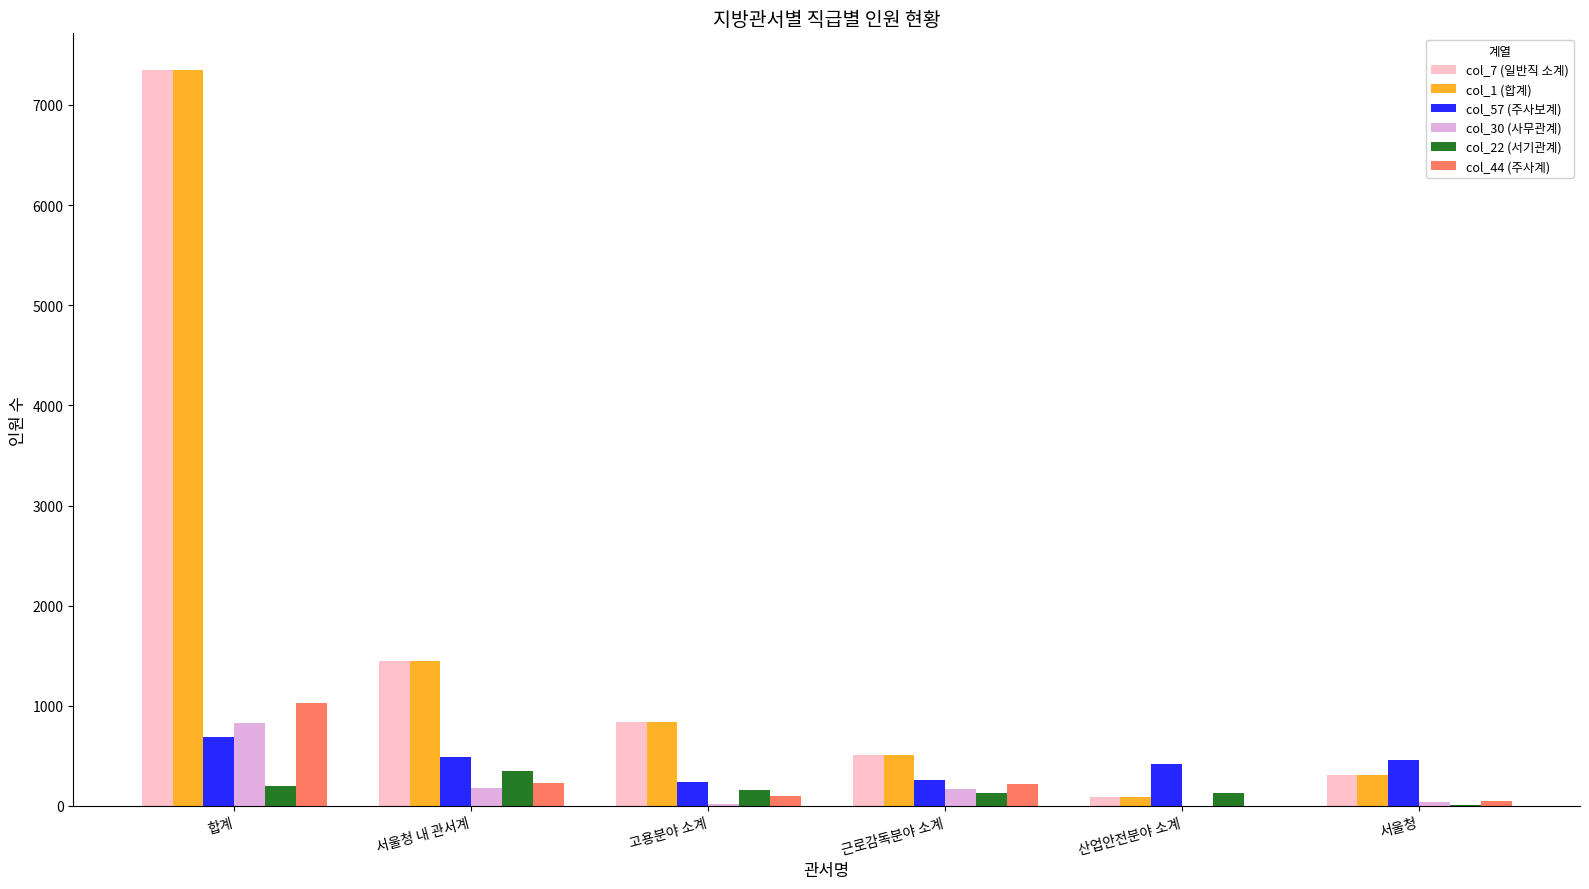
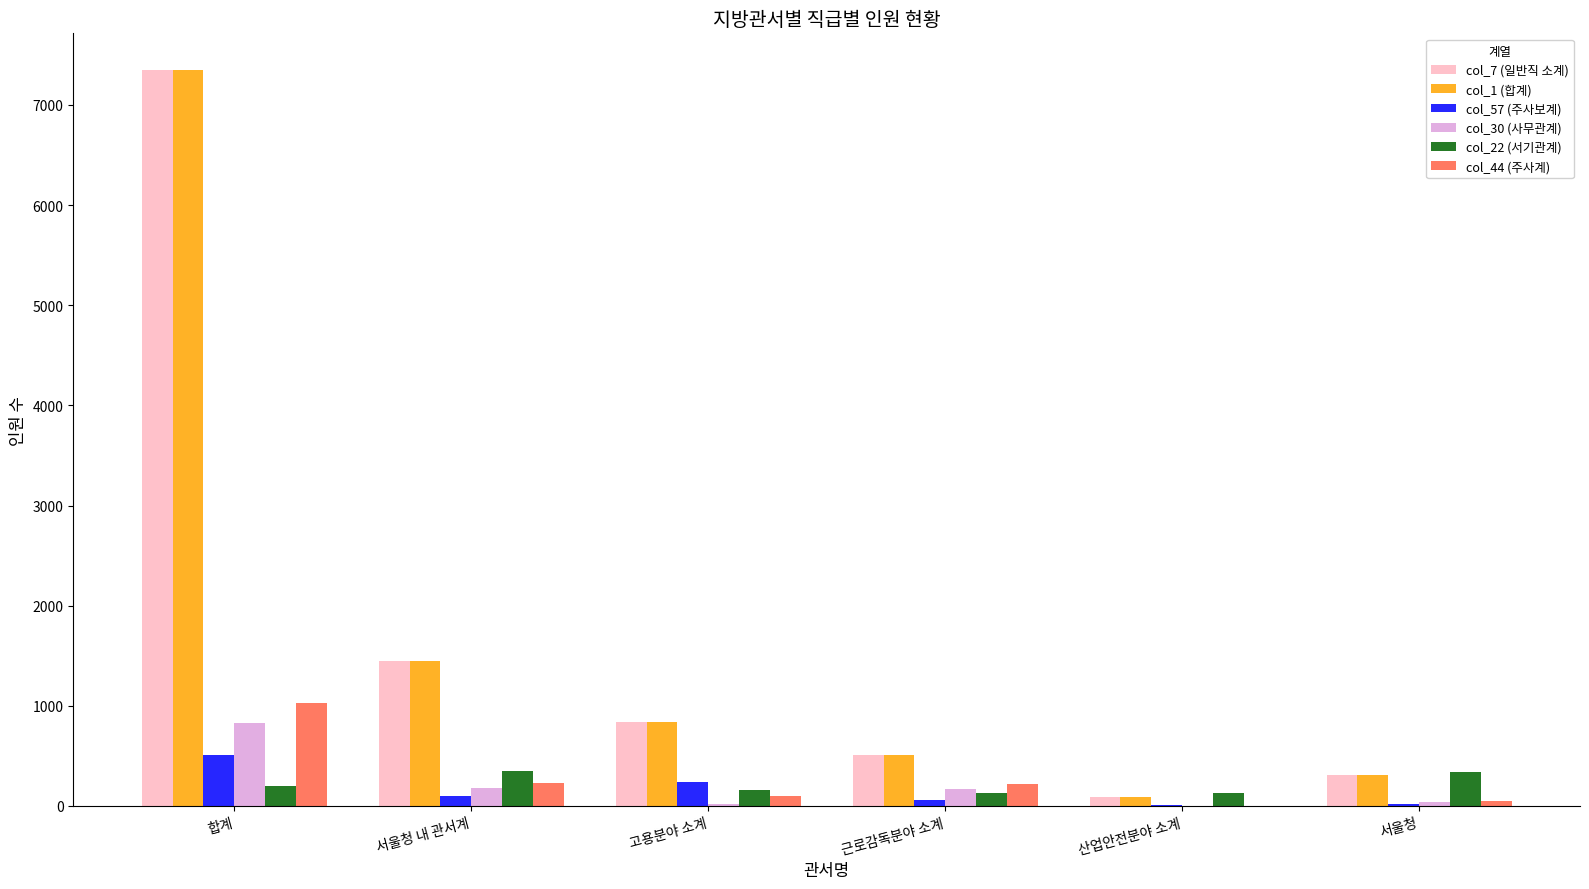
col_57 (주사보계), 합계: 690 -> 510
col_57 (주사보계), 서울청 내 관서계: 490 -> 100
col_57 (주사보계), 근로감독분야 소계: 260 -> 60
col_57 (주사보계), 산업안전분야 소계: 420 -> 10
col_57 (주사보계), 서울청: 460 -> 20
col_22 (서기관계), 서울청: 10 -> 340
